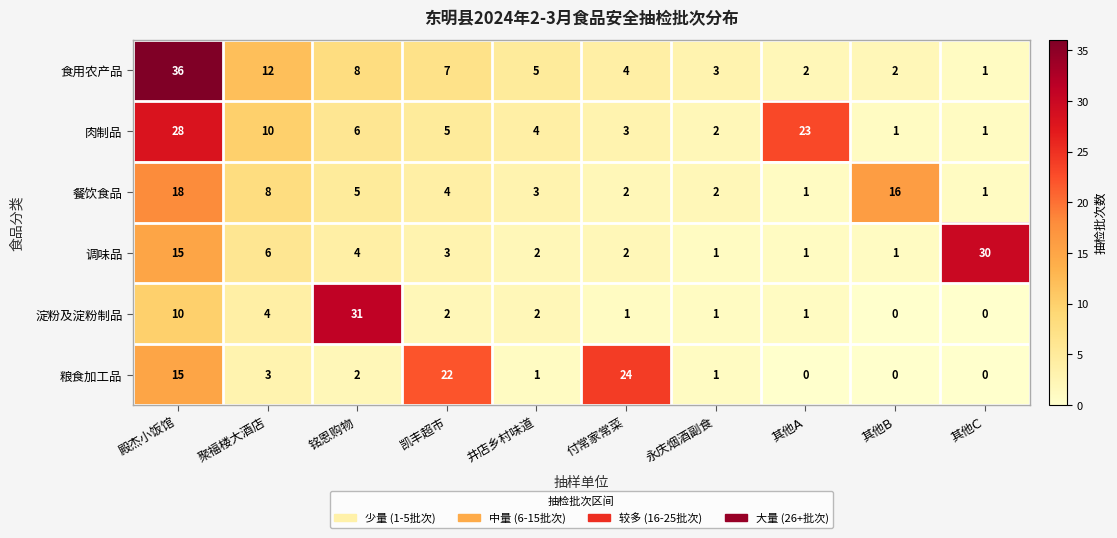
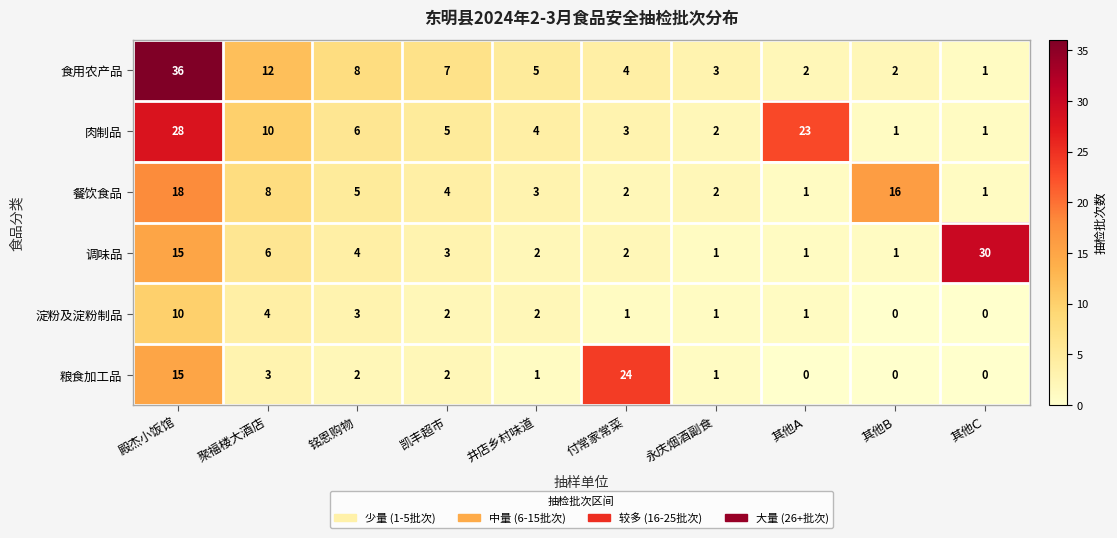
淀粉及淀粉制品, 铭恩购物: 31 -> 3
粮食加工品, 凯丰超市: 22 -> 2
